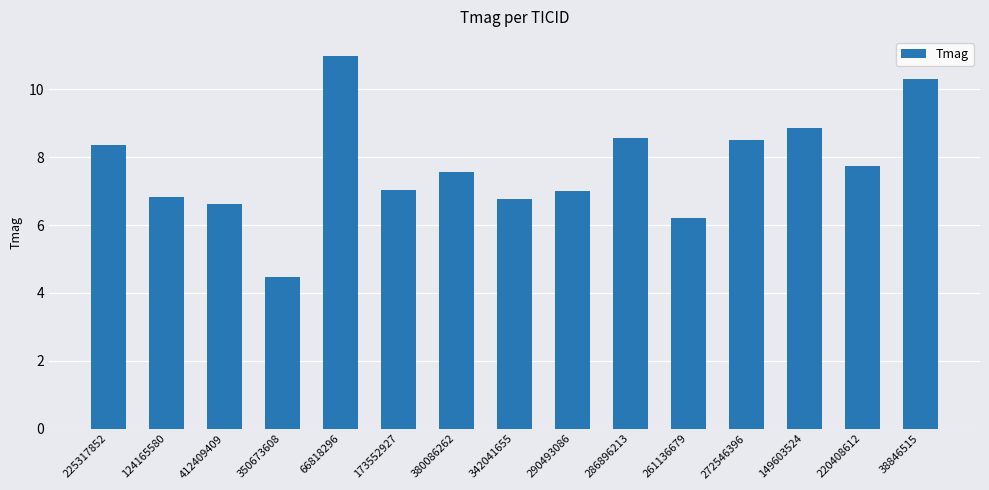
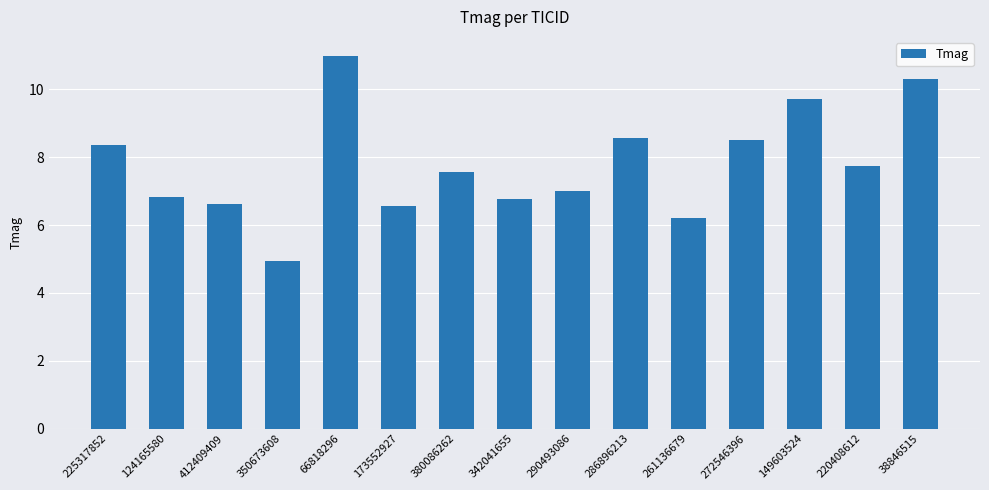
350673608: 4.5 -> 5.0
173552927: 7.0 -> 6.6
149603524: 8.9 -> 9.7
